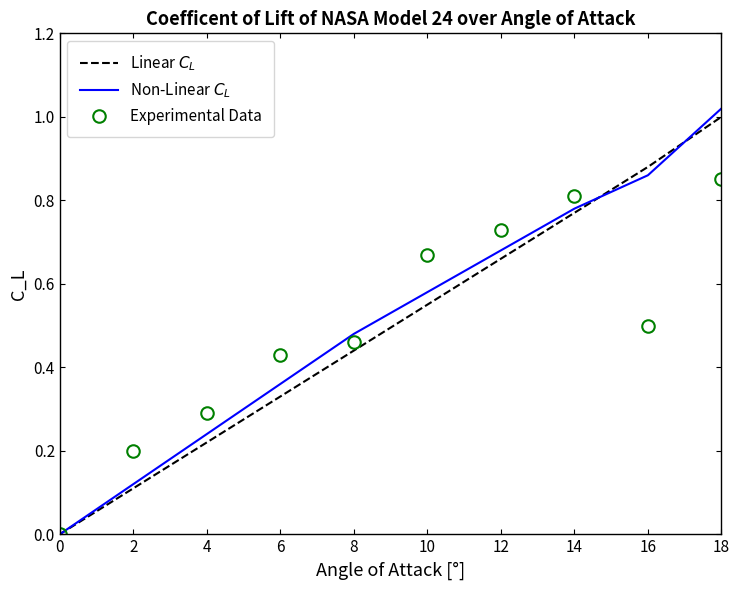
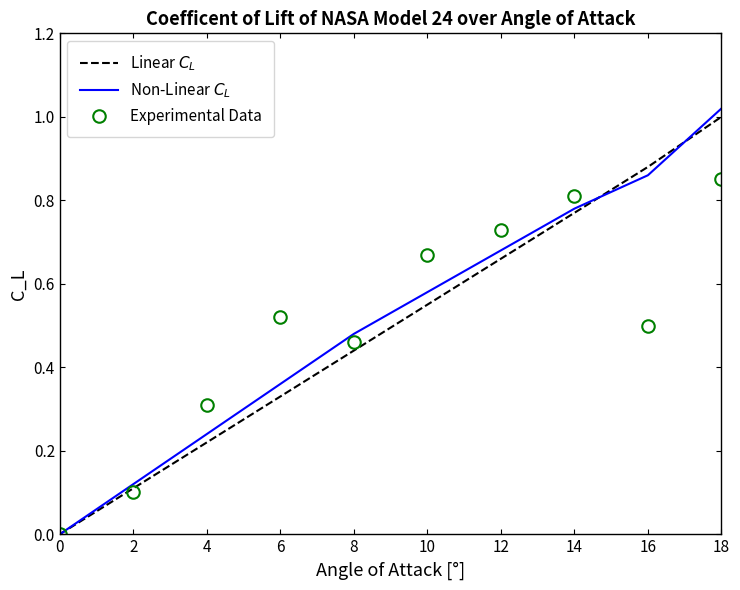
Experimental Data, 2: 0.2 -> 0.1
Experimental Data, 4: 0.29 -> 0.31
Experimental Data, 6: 0.43 -> 0.52
